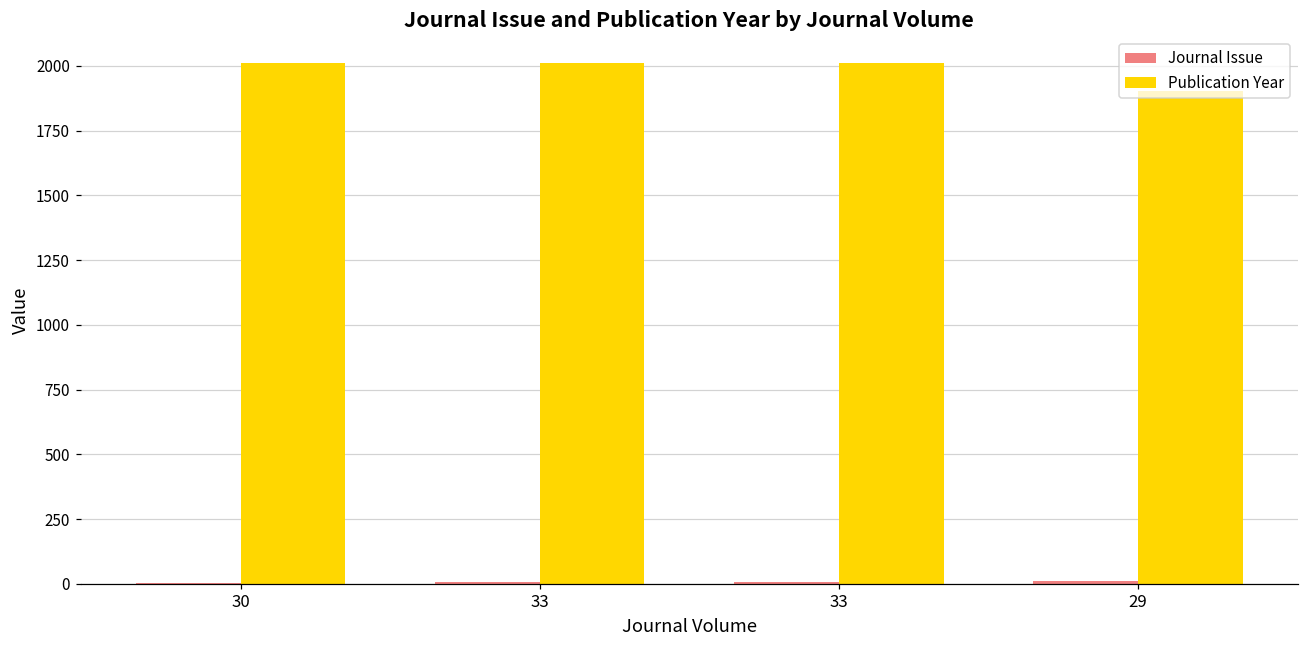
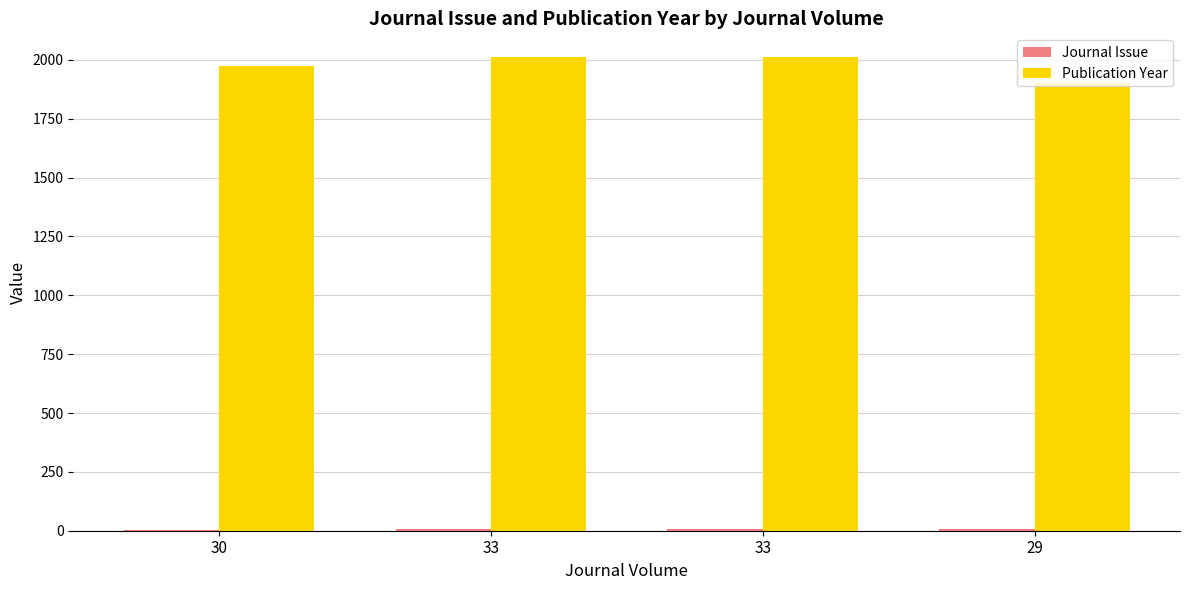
Publication Year, 30: 2010 -> 1970
